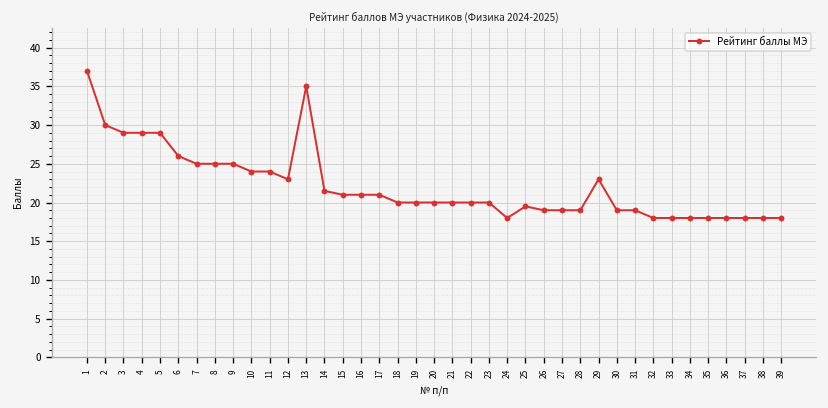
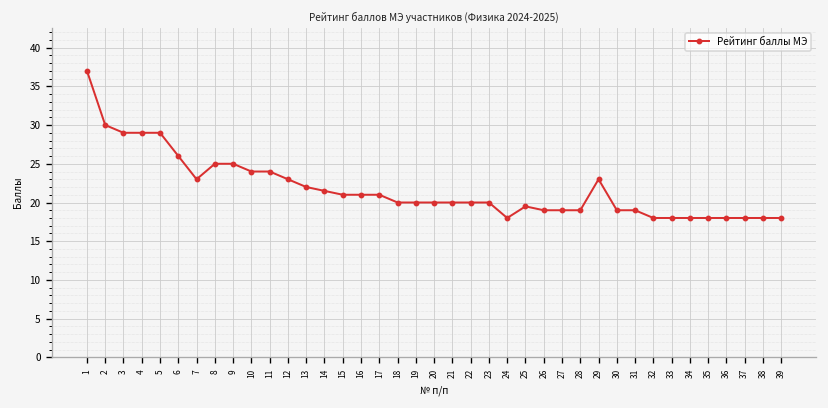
7: 25 -> 23
13: 35 -> 22
